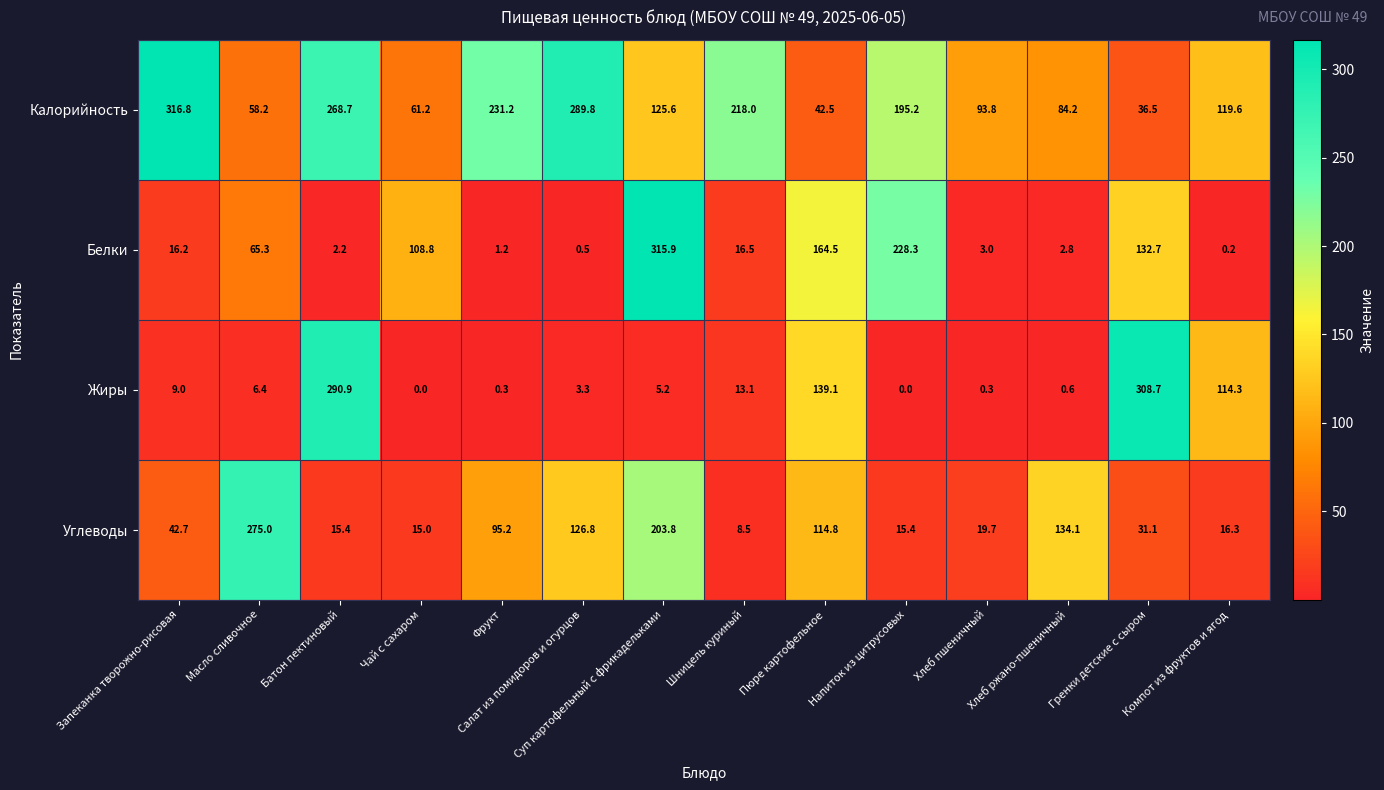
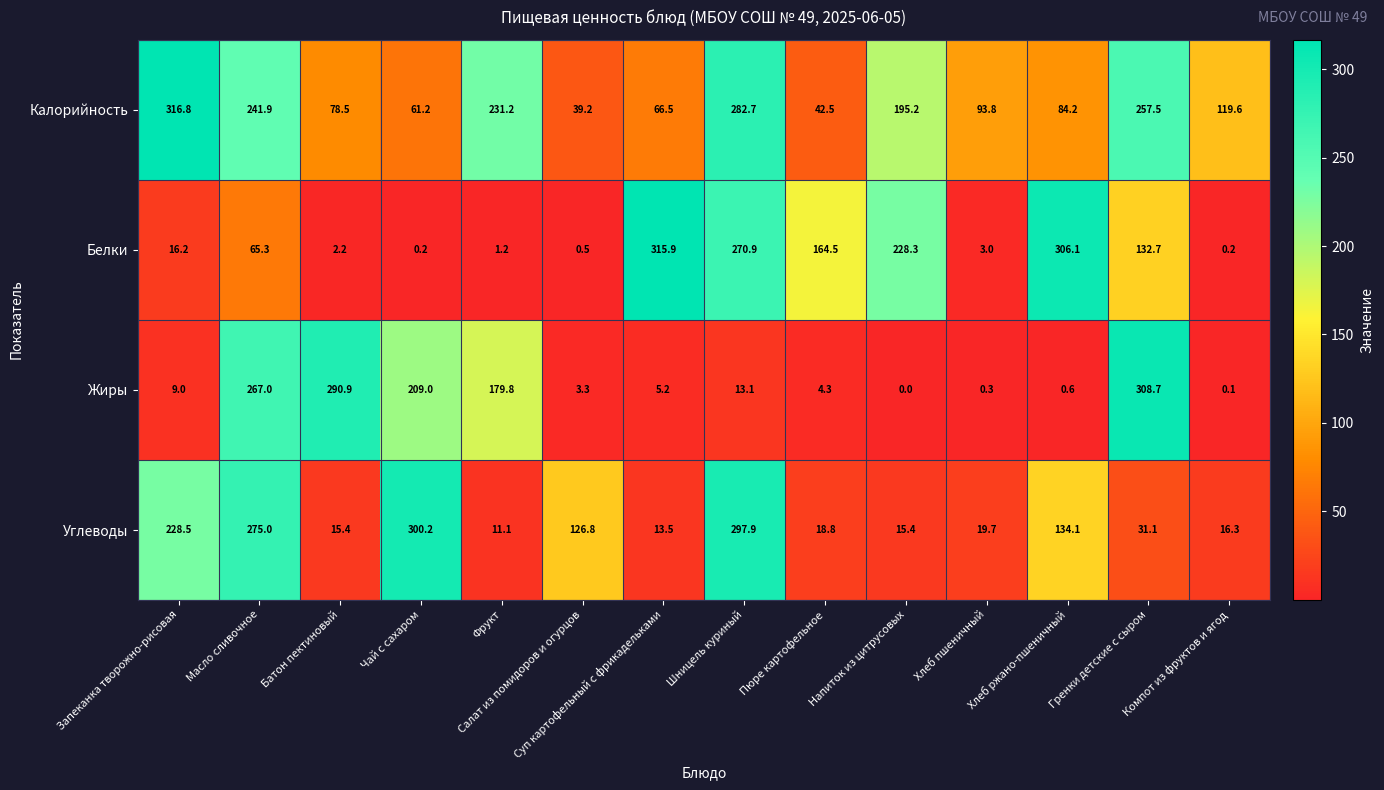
Калорийность, Масло сливочное: 58.2 -> 241.9
Калорийность, Батон пектиновый: 268.7 -> 78.5
Калорийность, Салат из помидоров и огурцов: 289.8 -> 39.2
Калорийность, Суп картофельный с фрикадельками: 125.6 -> 66.5
Калорийность, Шницель куриный: 218.0 -> 282.7
Калорийность, Гренки детские с сыром: 36.5 -> 257.5
Белки, Чай с сахаром: 108.8 -> 0.2
Белки, Шницель куриный: 16.5 -> 270.9
Белки, Хлеб ржано-пшеничный: 2.8 -> 306.1
Жиры, Масло сливочное: 6.4 -> 267.0
Жиры, Чай с сахаром: 0.0 -> 209.0
Жиры, Фрукт: 0.3 -> 179.8
Жиры, Пюре картофельное: 139.1 -> 4.3
Жиры, Компот из фруктов и ягод: 114.3 -> 0.1
Углеводы, Запеканка творожно-рисовая: 42.7 -> 228.5
Углеводы, Чай с сахаром: 15.0 -> 300.2
Углеводы, Фрукт: 95.2 -> 11.1
Углеводы, Суп картофельный с фрикадельками: 203.8 -> 13.5
Углеводы, Шницель куриный: 8.5 -> 297.9
Углеводы, Пюре картофельное: 114.8 -> 18.8
